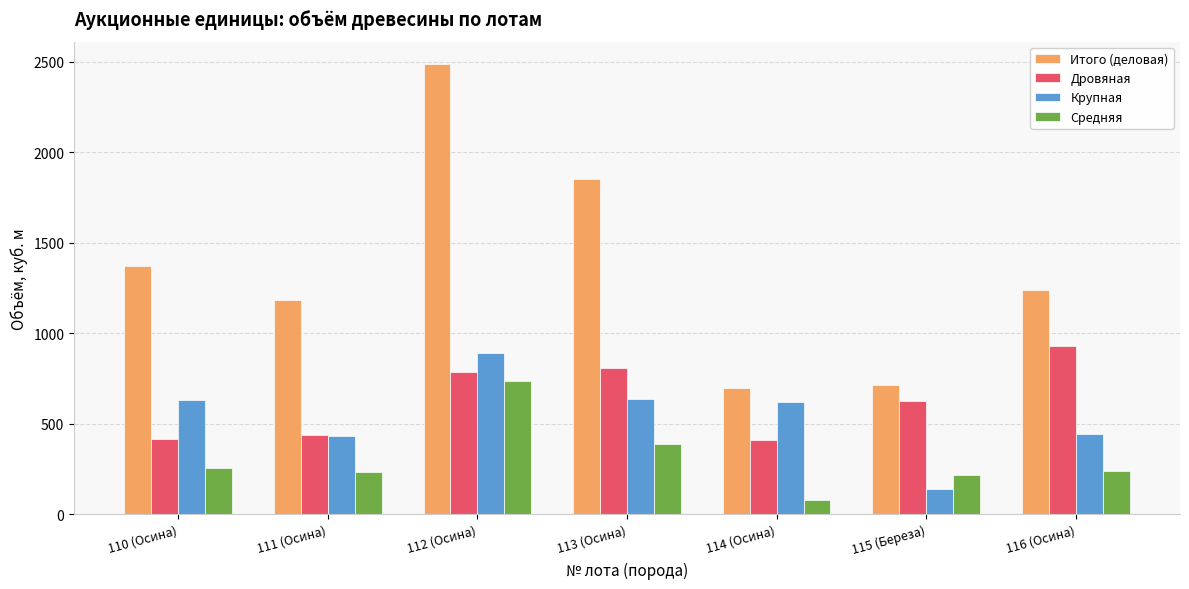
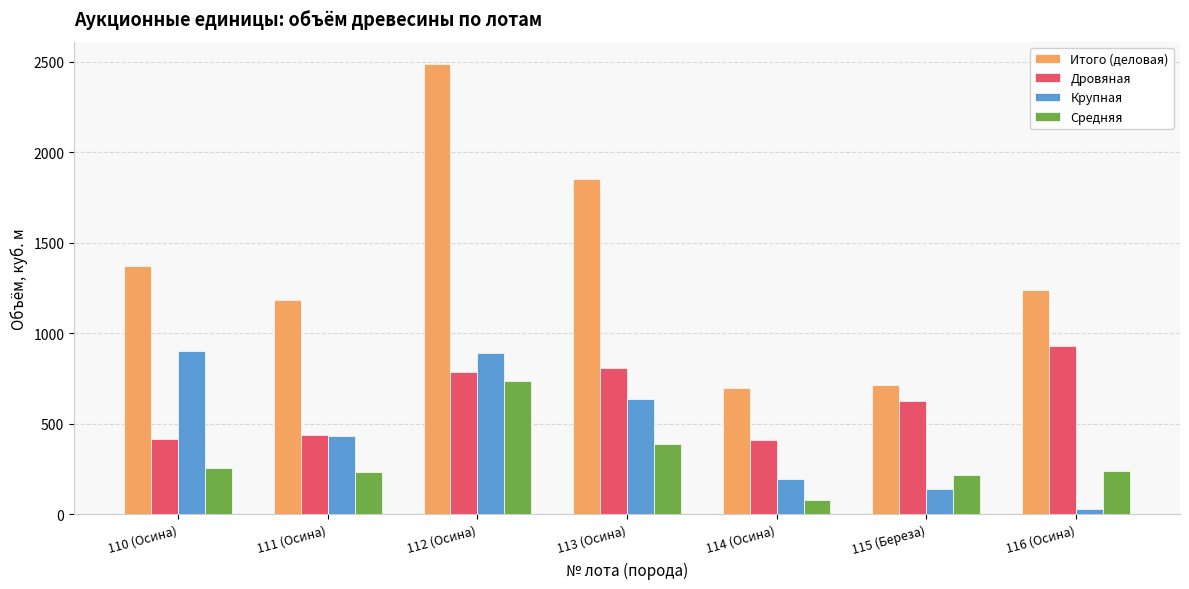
Крупная, 110 (Осина): 630 -> 900
Крупная, 114 (Осина): 620 -> 200
Крупная, 116 (Осина): 440 -> 30
